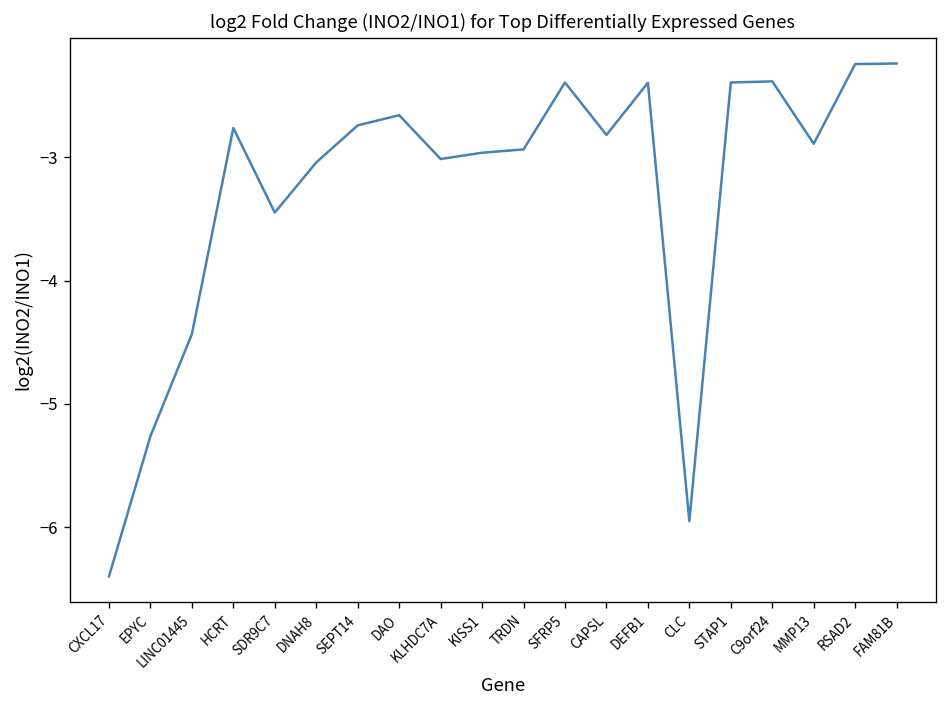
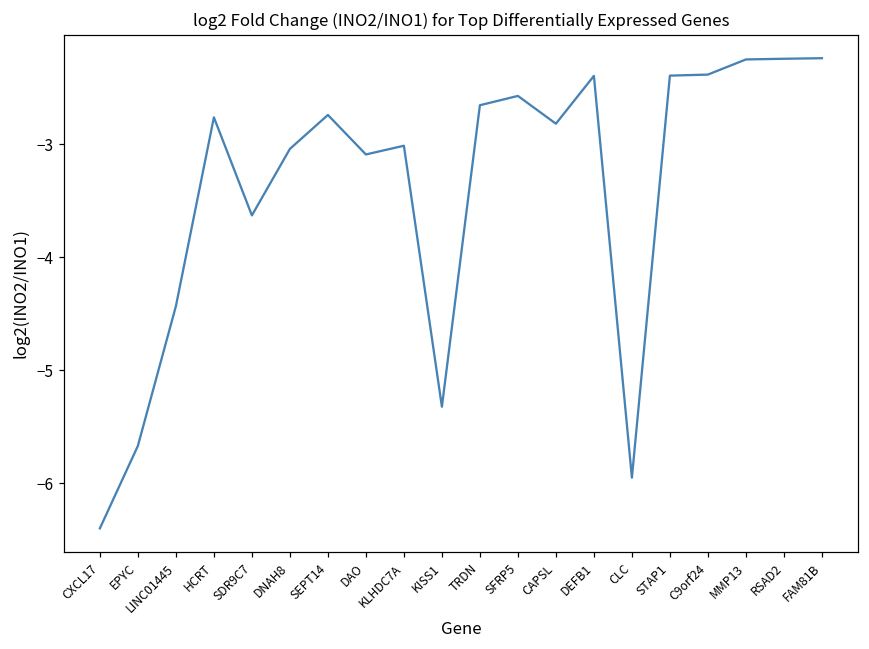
EPYC: -5.26 -> -5.67
SDR9C7: -3.45 -> -3.63
DAO: -2.66 -> -3.09
KISS1: -2.96 -> -5.32
TRDN: -2.94 -> -2.66
SFRP5: -2.39 -> -2.57
MMP13: -2.89 -> -2.25
